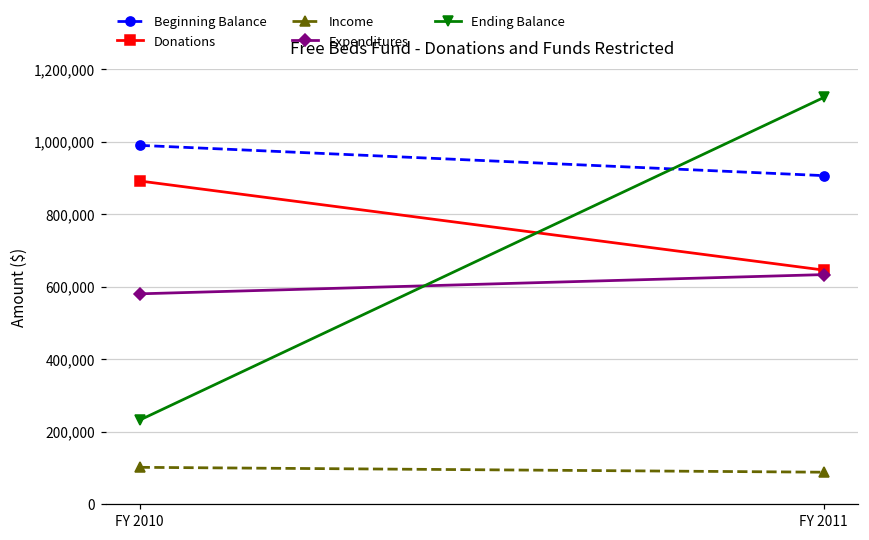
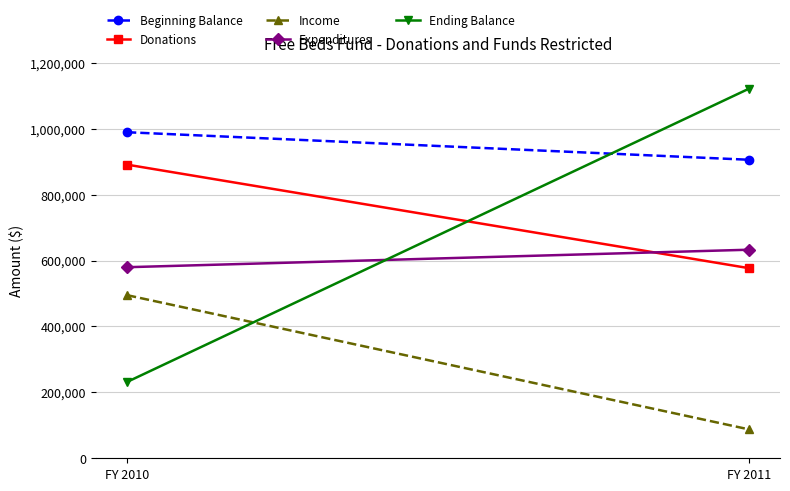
Income, FY 2010: 100,000 -> 500,000
Donations, FY 2011: 650,000 -> 580,000
